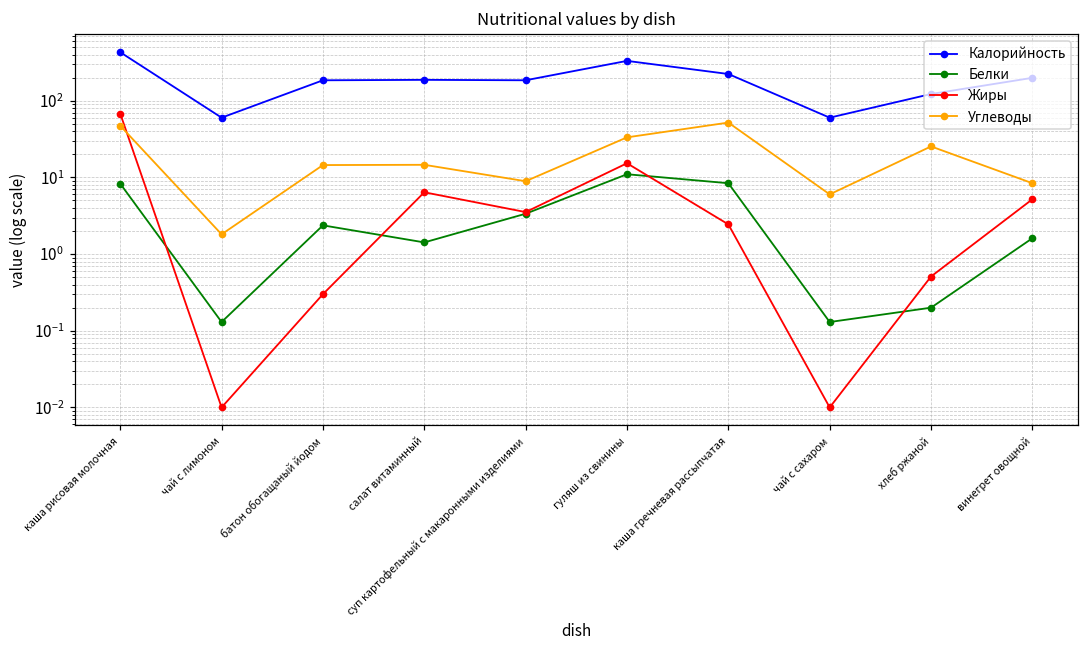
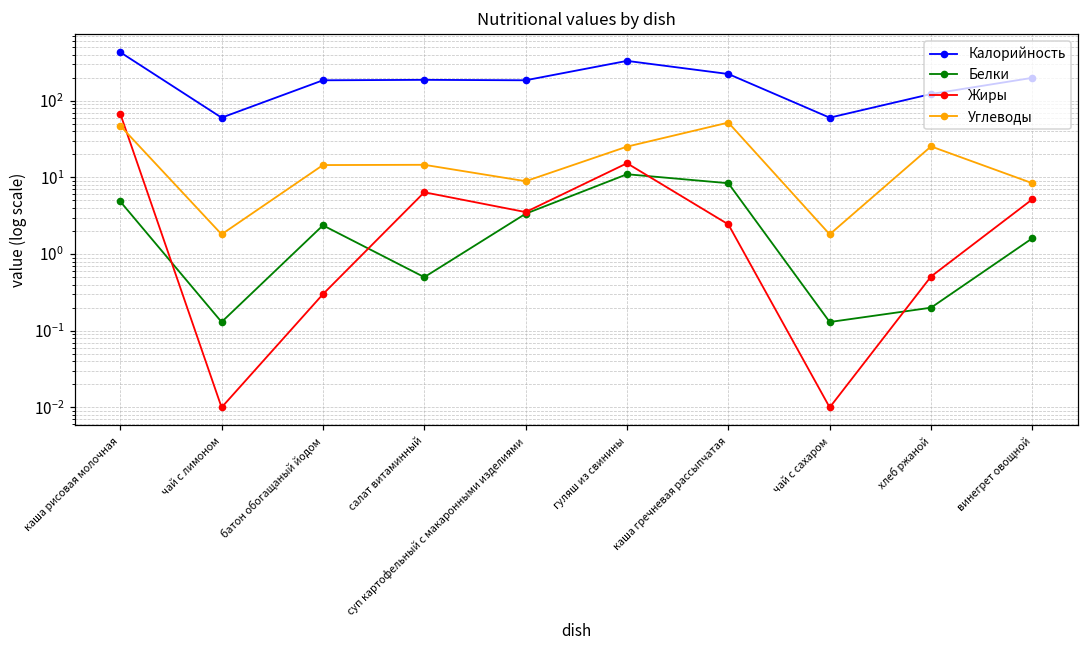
Белки, каша рисовая молочная: 8 -> 5
Белки, салат витаминный: 1.4 -> 0.5
Углеводы, гуляш из свинины: 30 -> 25
Углеводы, чай с сахаром: 6 -> 1.8
